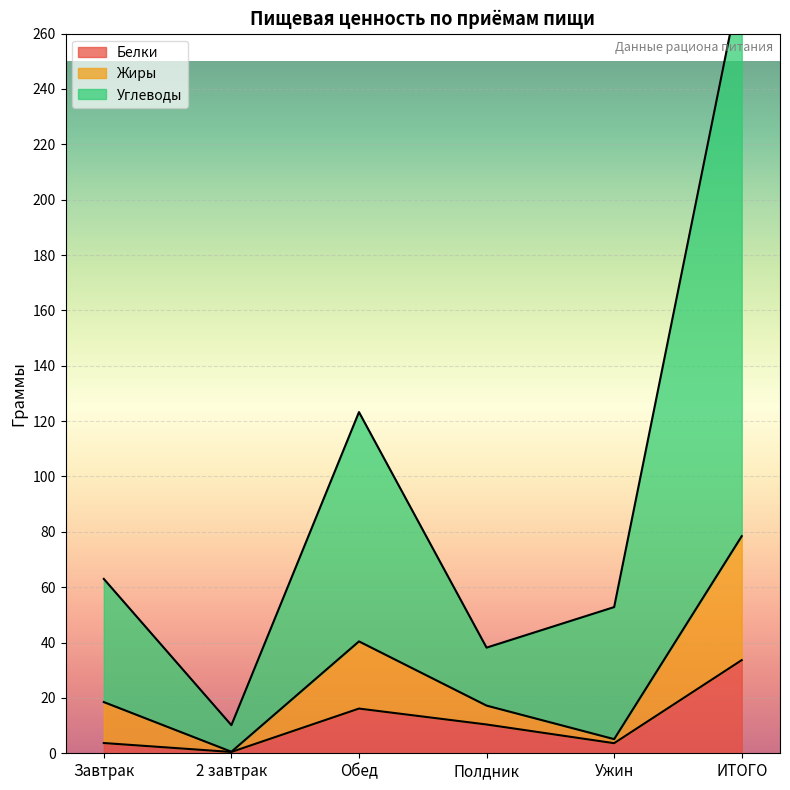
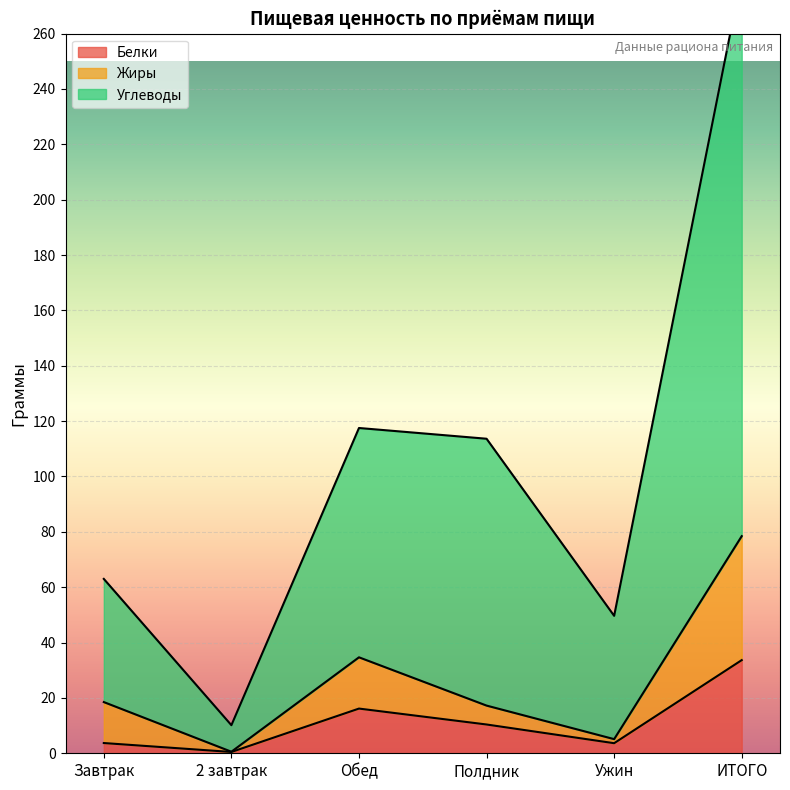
Жиры, Обед: 24 -> 19
Углеводы, Полдник: 21 -> 96
Углеводы, Ужин: 48 -> 45
